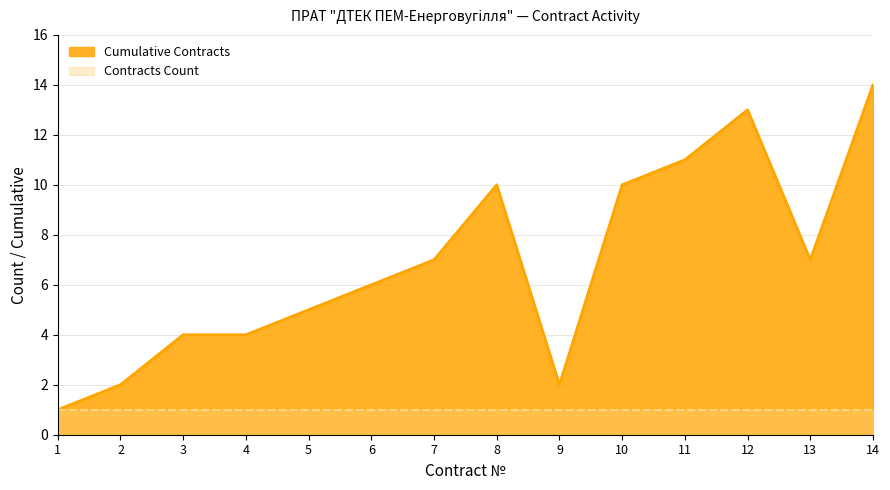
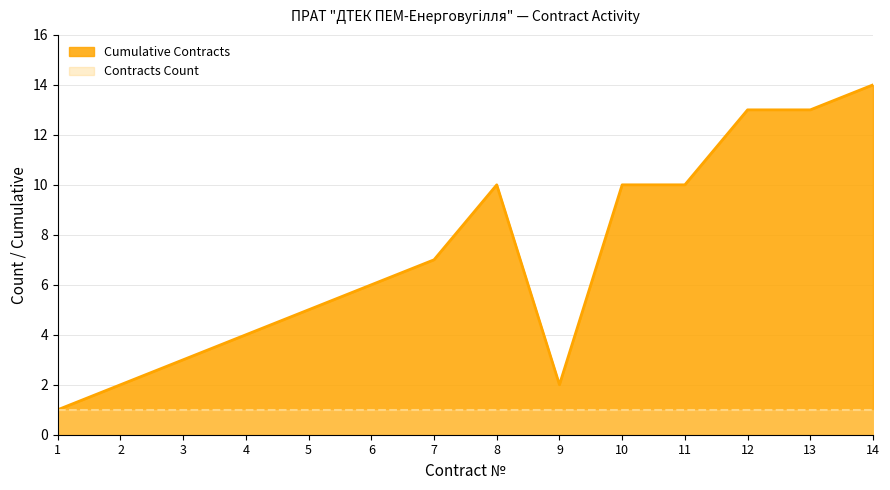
Cumulative Contracts, 3: 4 -> 3
Cumulative Contracts, 11: 11 -> 10
Cumulative Contracts, 13: 7 -> 13
